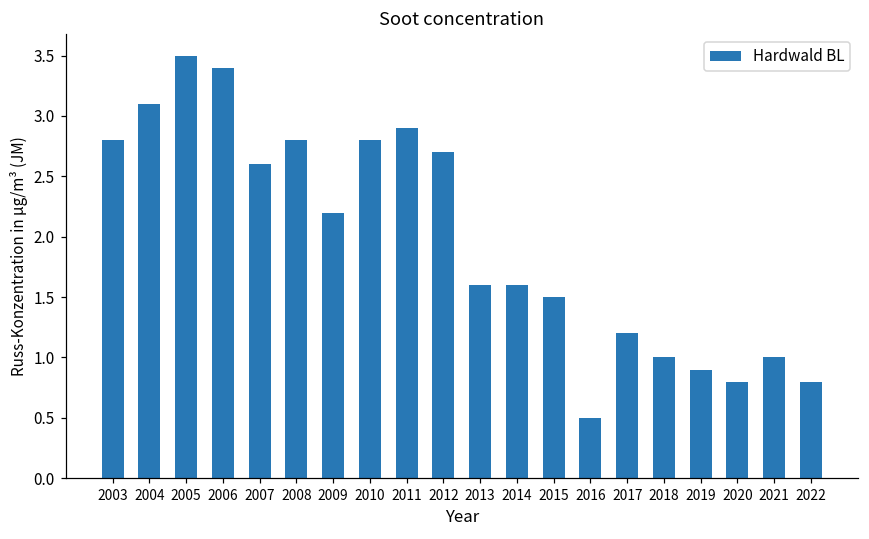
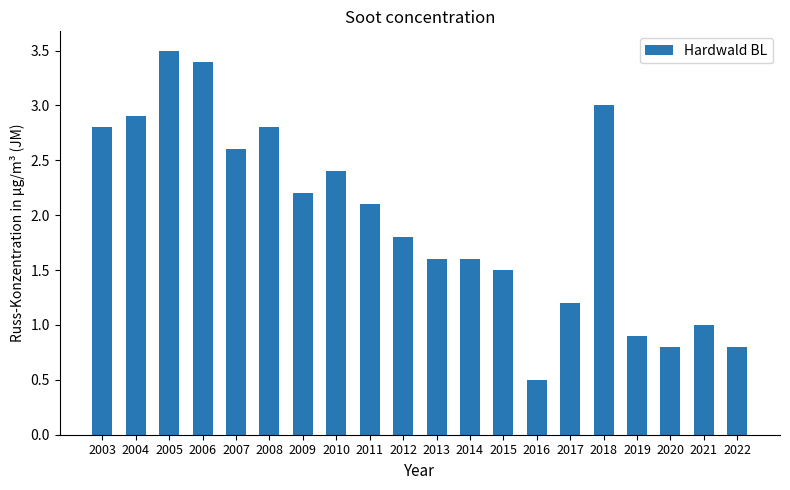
2004: 3.1 -> 2.9
2010: 2.8 -> 2.4
2011: 2.9 -> 2.1
2012: 2.7 -> 1.8
2018: 1 -> 3
